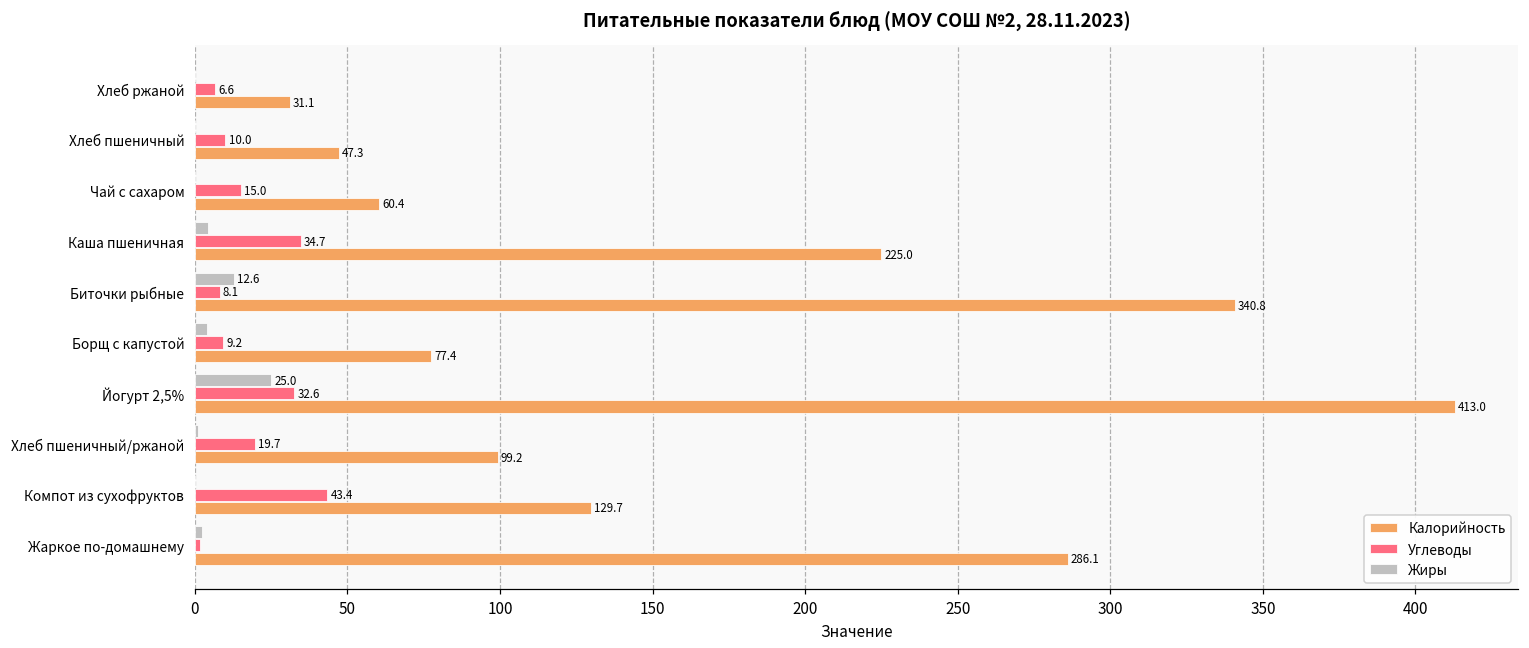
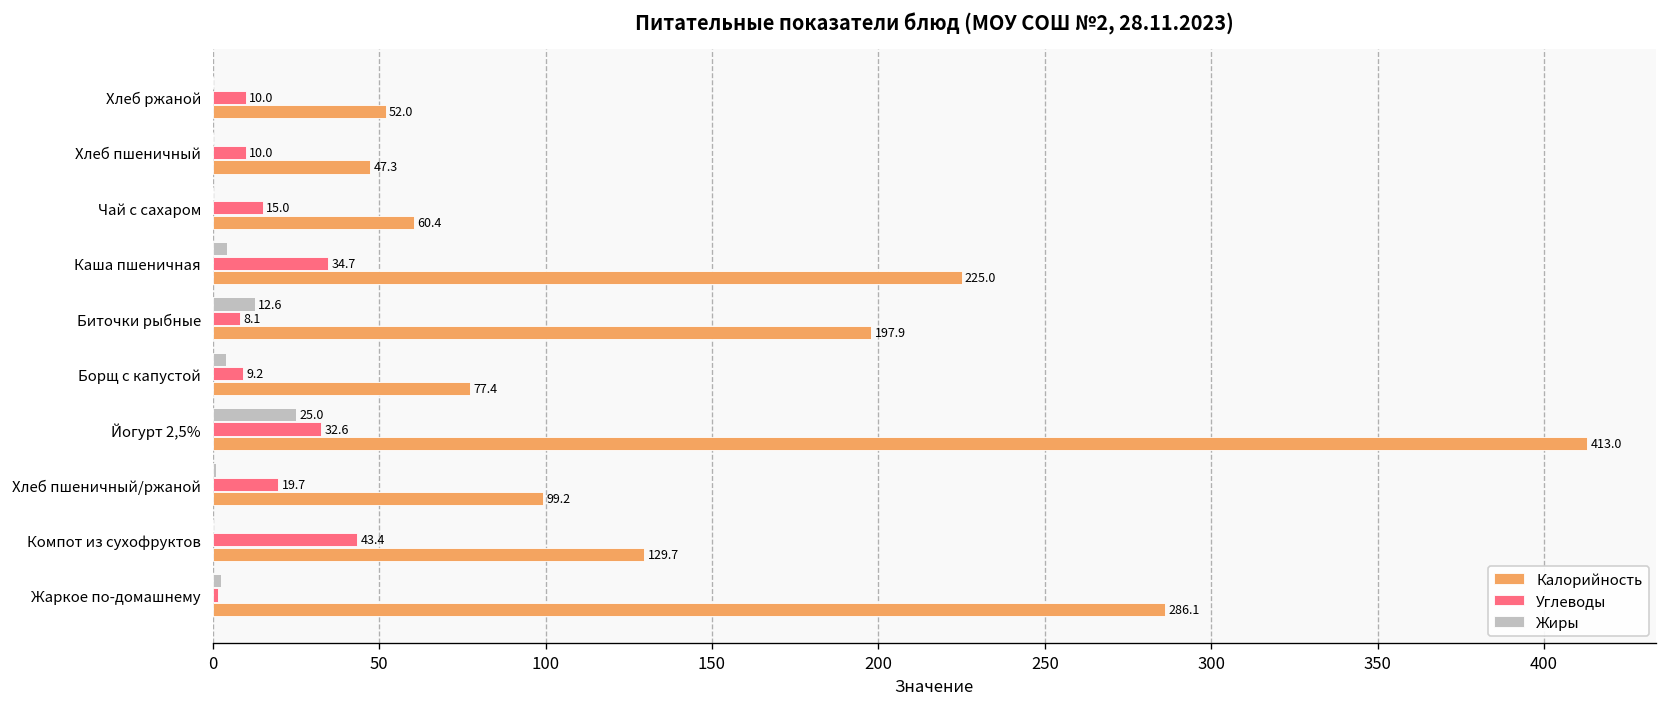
Углеводы, Хлеб ржаной: 6.6 -> 10.0
Калорийность, Хлеб ржаной: 31.1 -> 52.0
Калорийность, Биточки рыбные: 340.8 -> 197.9
